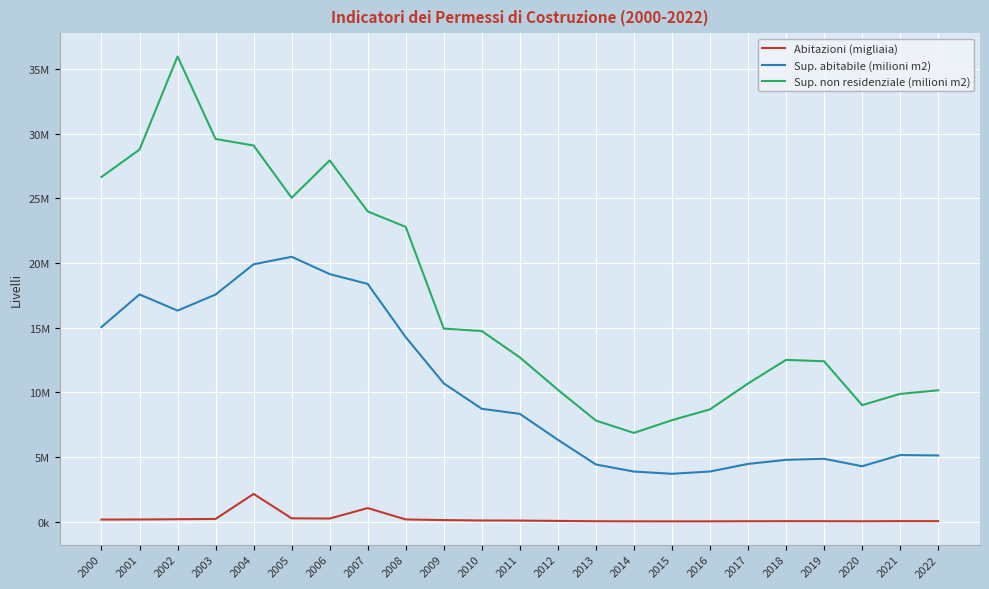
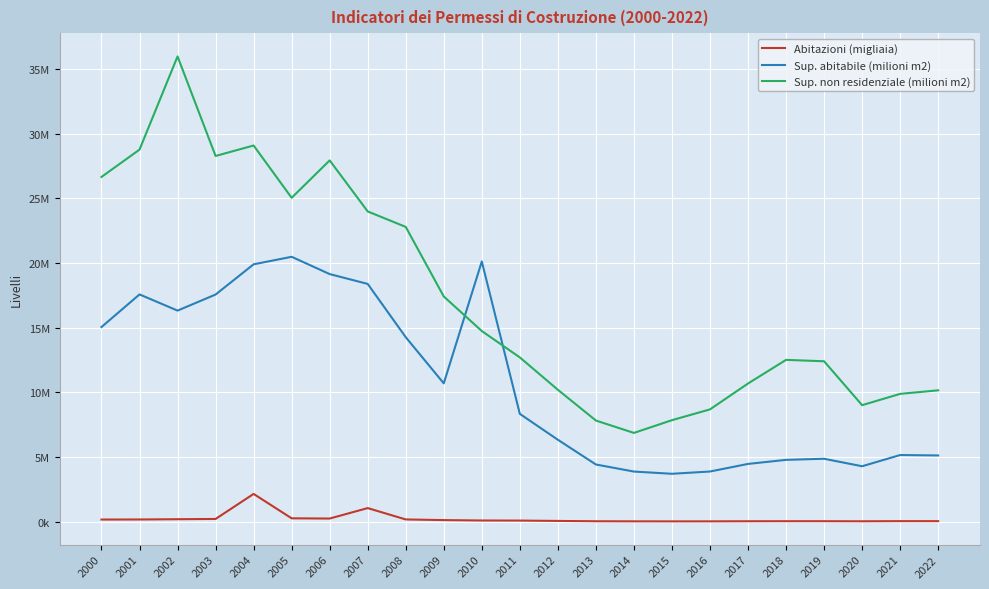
Sup. non residenziale (milioni m2), 2003: 29600000 -> 28300000
Sup. non residenziale (milioni m2), 2009: 14900000 -> 17400000
Sup. abitabile (milioni m2), 2010: 8700000 -> 20100000
